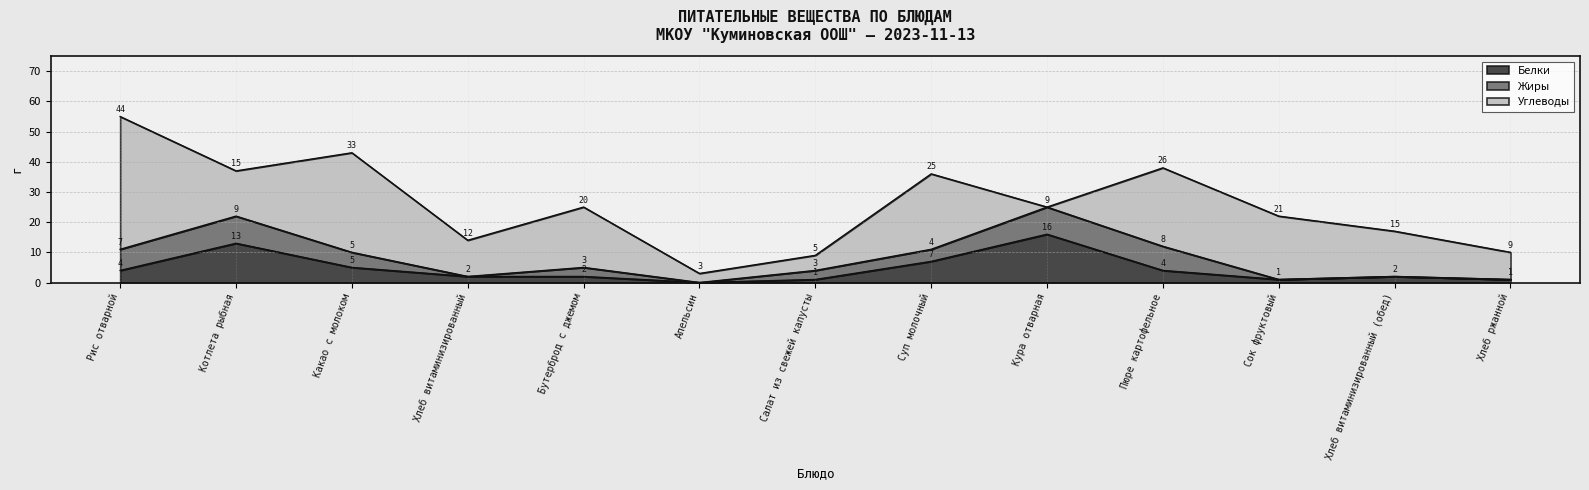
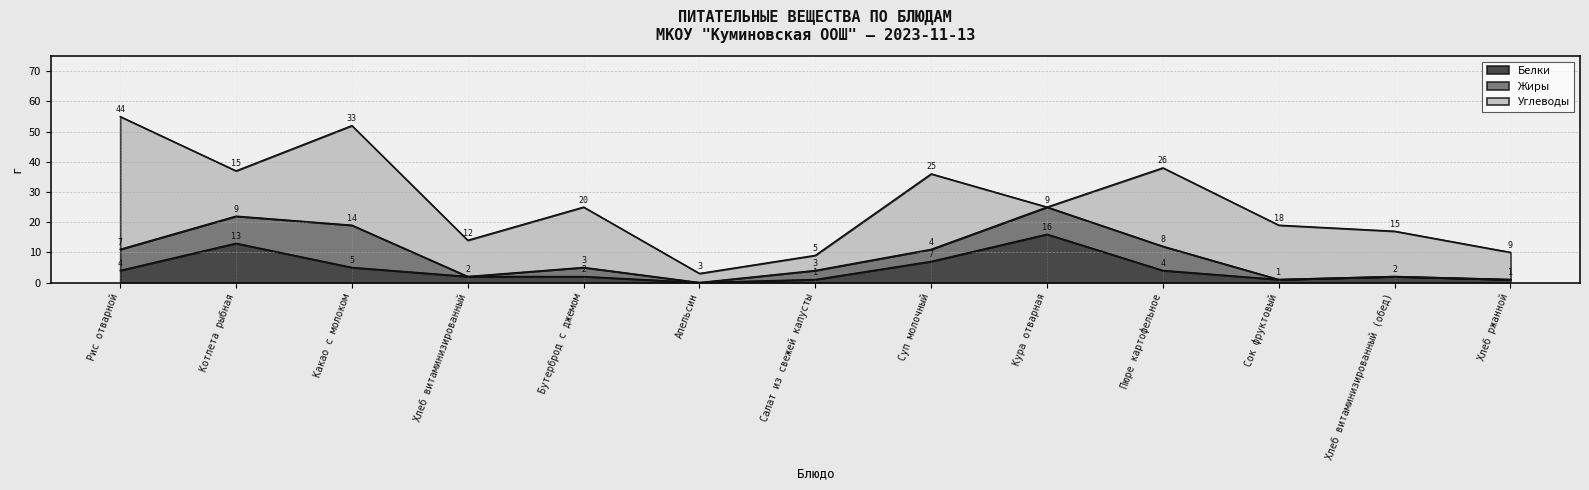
Жиры, Какао с молоком: 5 -> 14
Углеводы, Сок фруктовый: 21 -> 18
